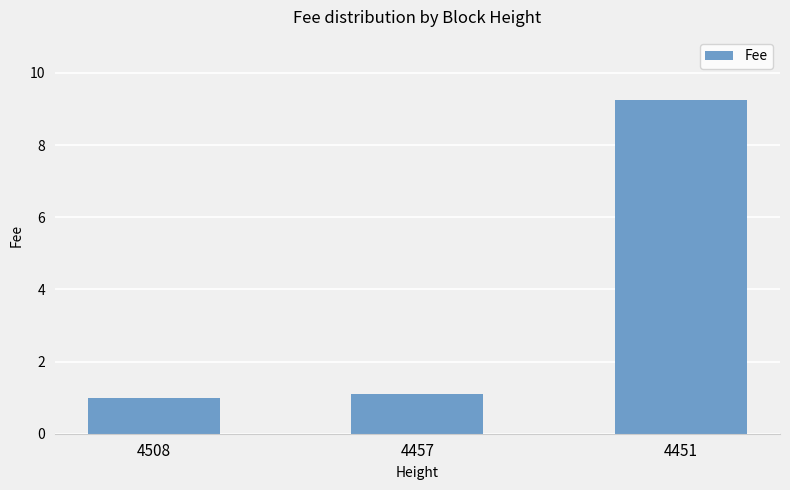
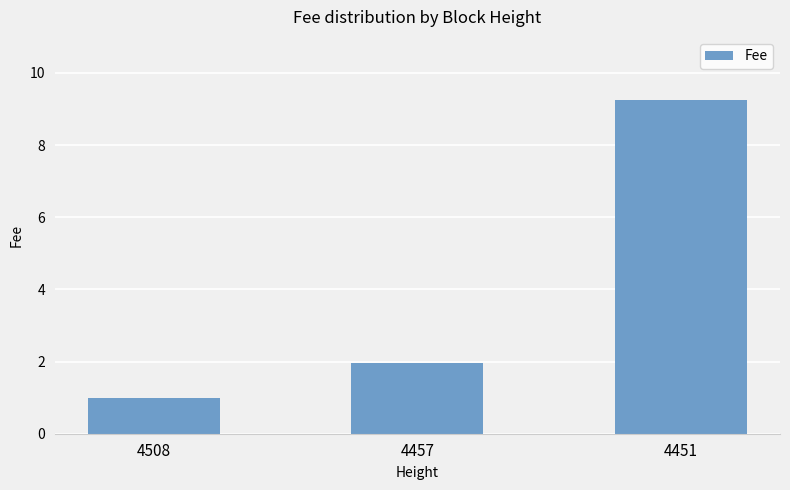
4457: 1.1 -> 2.0
